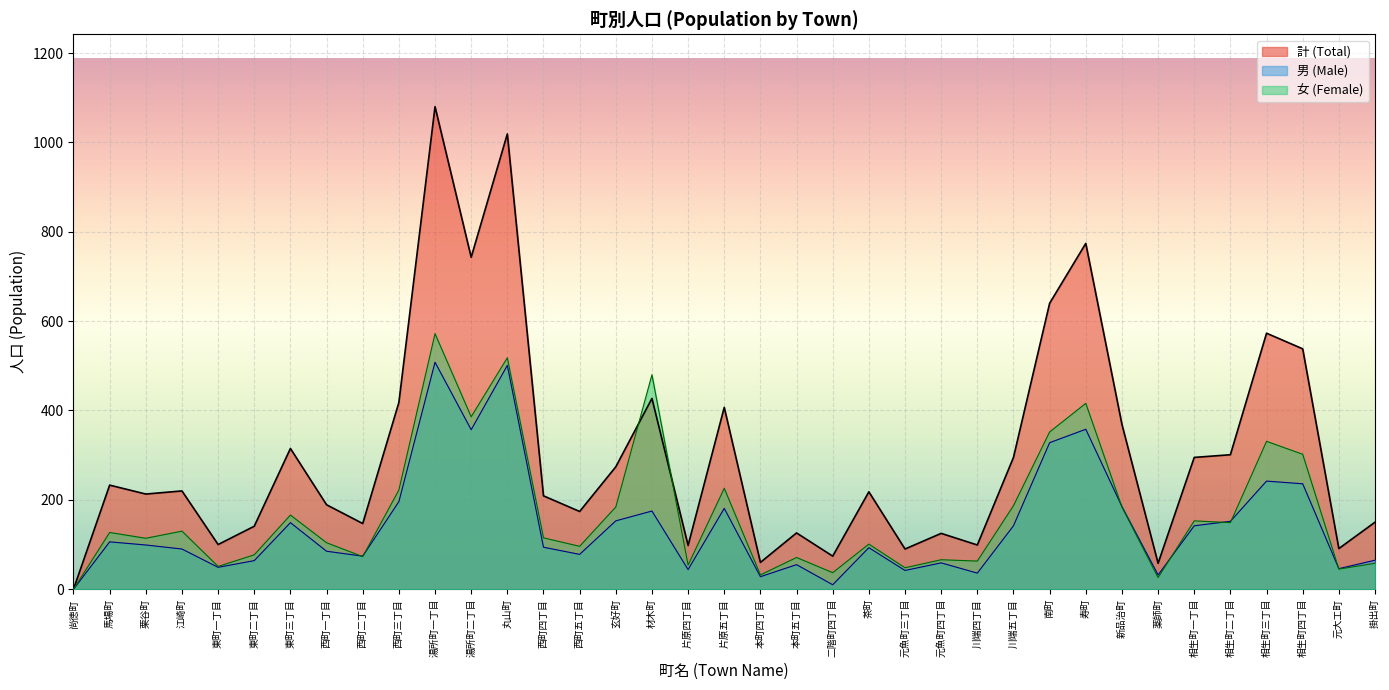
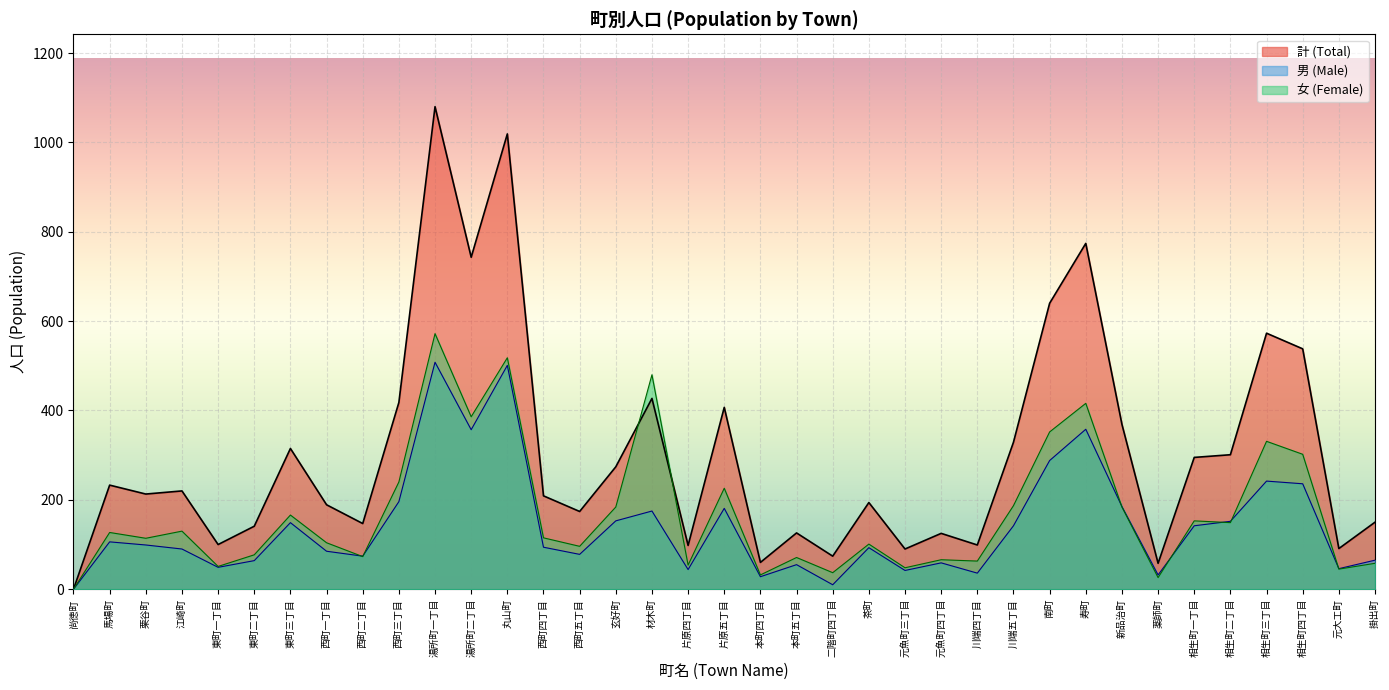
女 (Female), 西町三丁目: 220 -> 240
計 (Total), 茶町: 220 -> 190
計 (Total), 川端五丁目: 300 -> 330
男 (Male), 南町: 330 -> 290
